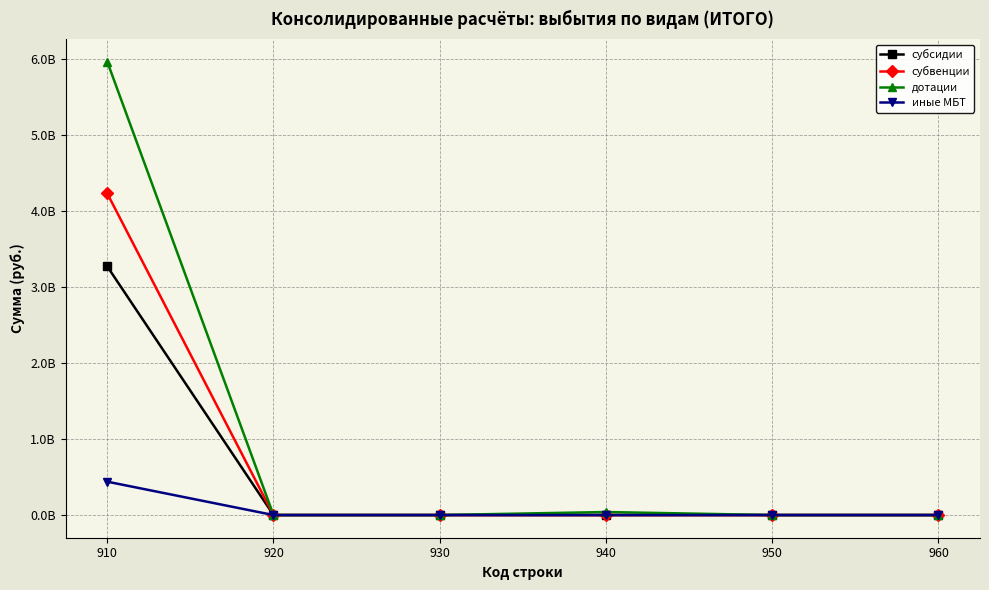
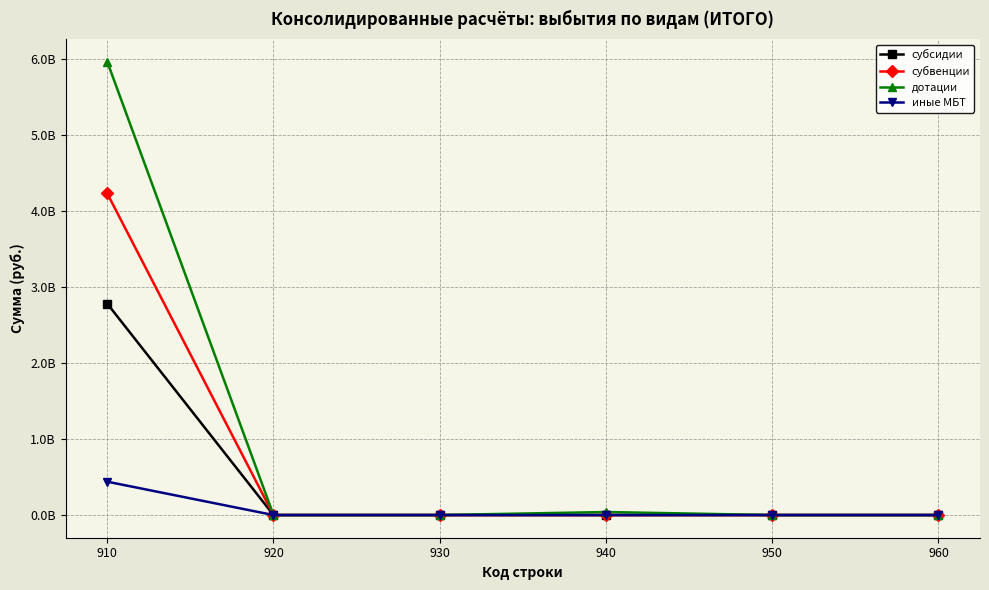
субсидии, 910: 3300000000 -> 2800000000
